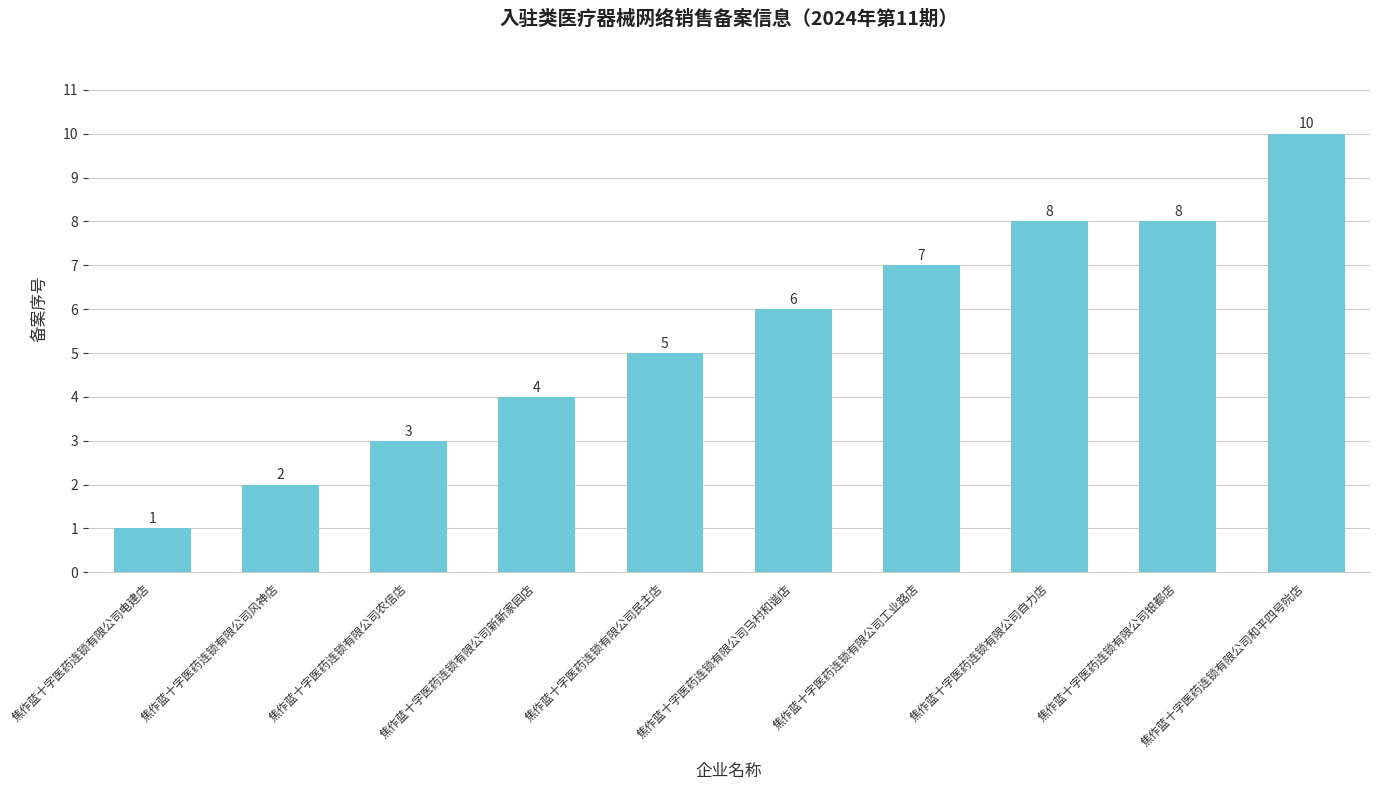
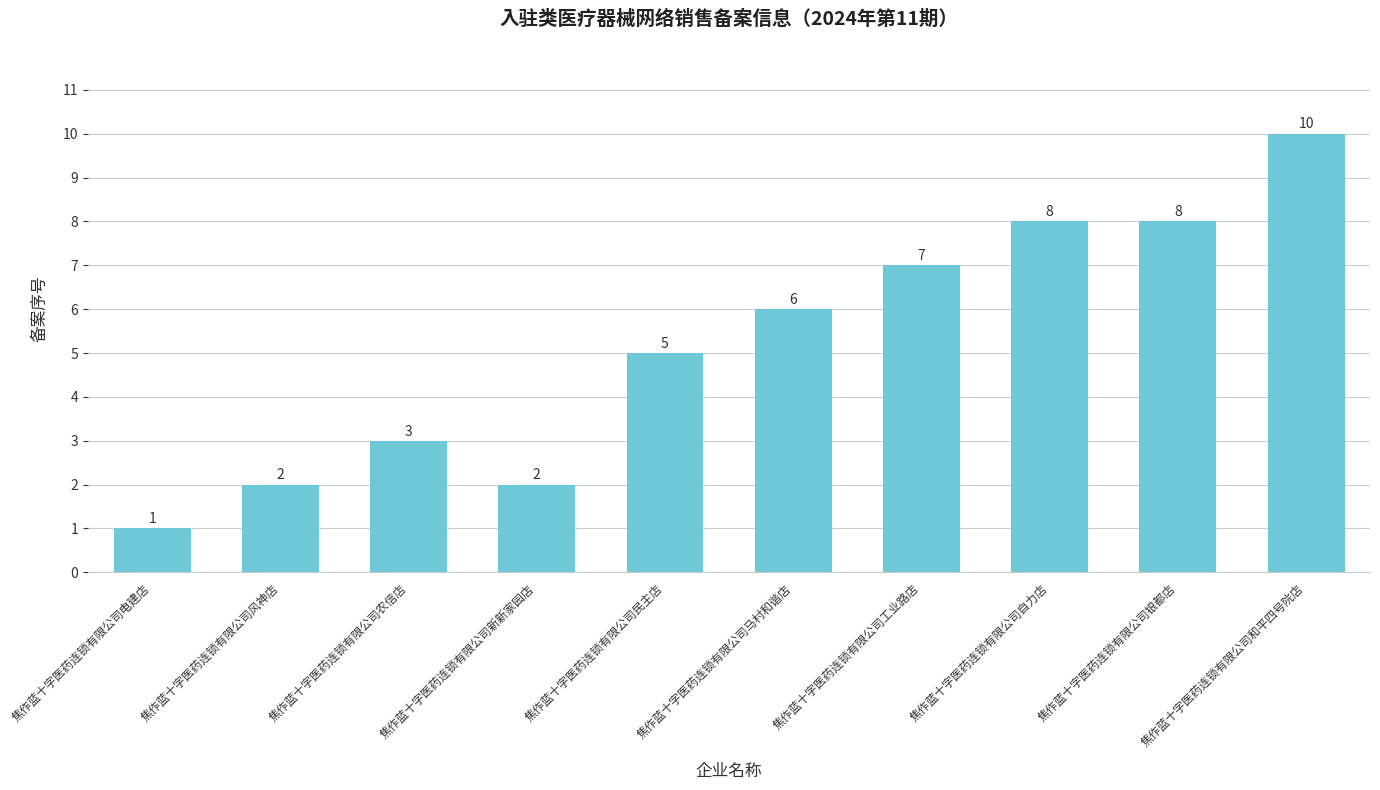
焦作蓝十字医药连锁有限公司新新家园店: 4 -> 2
